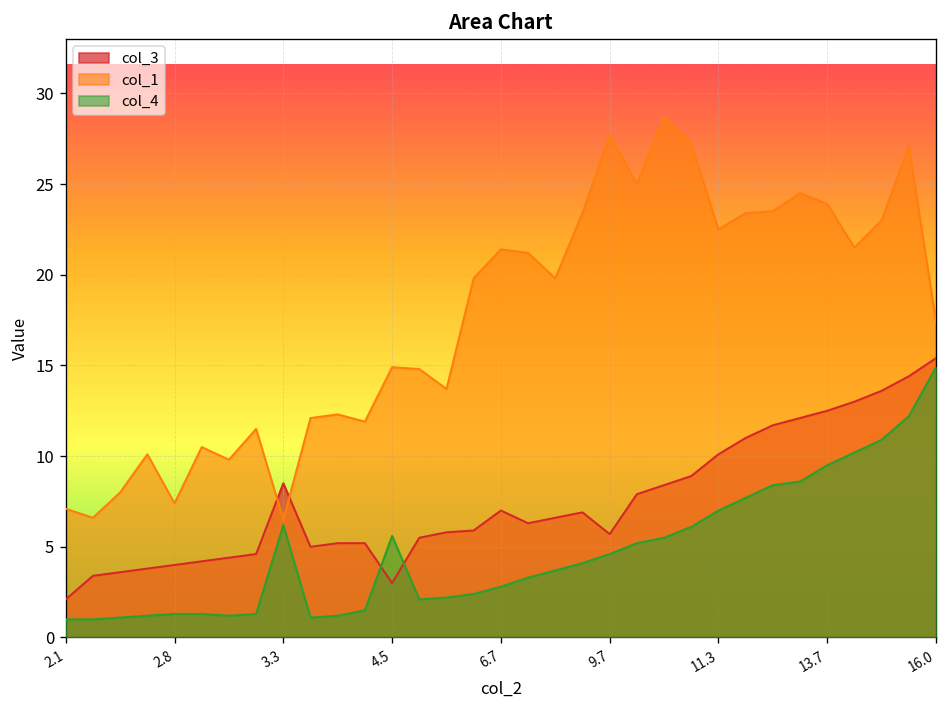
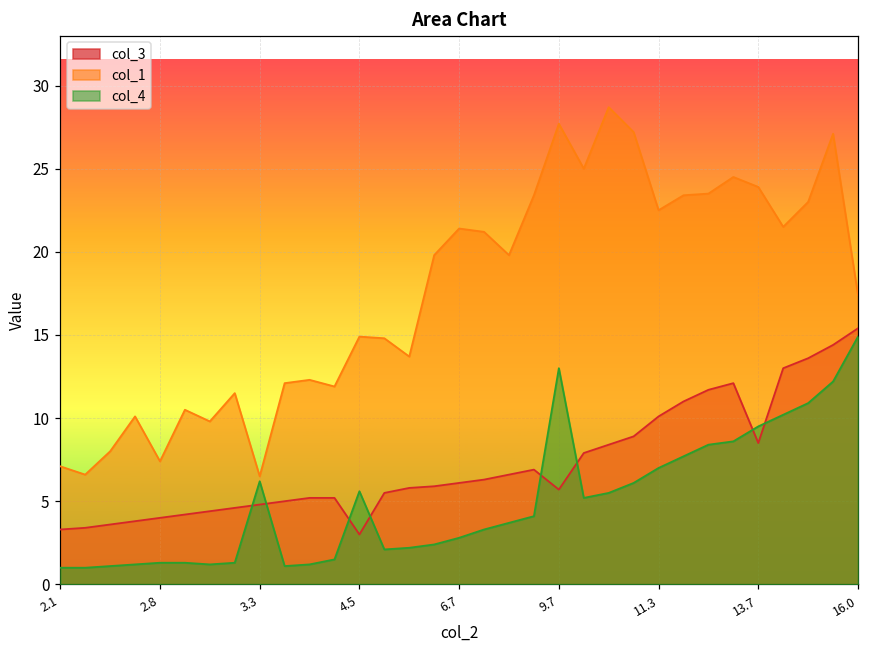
col_3, 2.1: 2.1 -> 3.3
col_3, 3.3: 8.5 -> 4.8
col_3, 6.7: 7.0 -> 6.1
col_4, 9.7: 4.6 -> 13.0
col_3, 13.7: 12.5 -> 8.5
